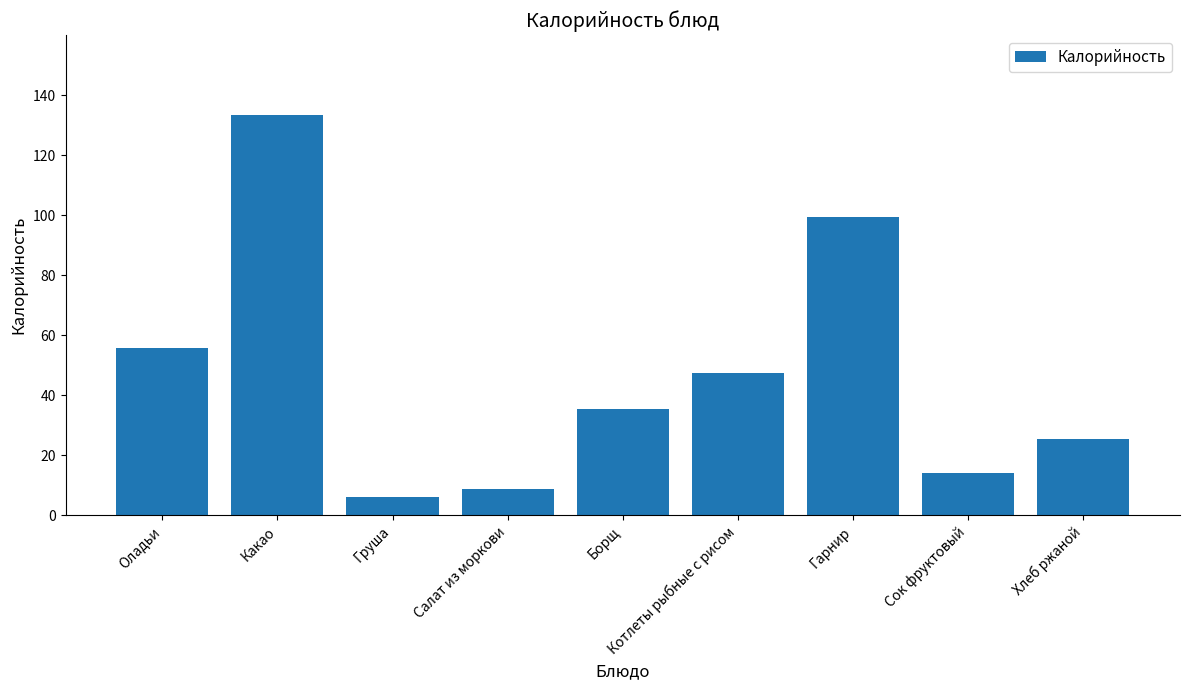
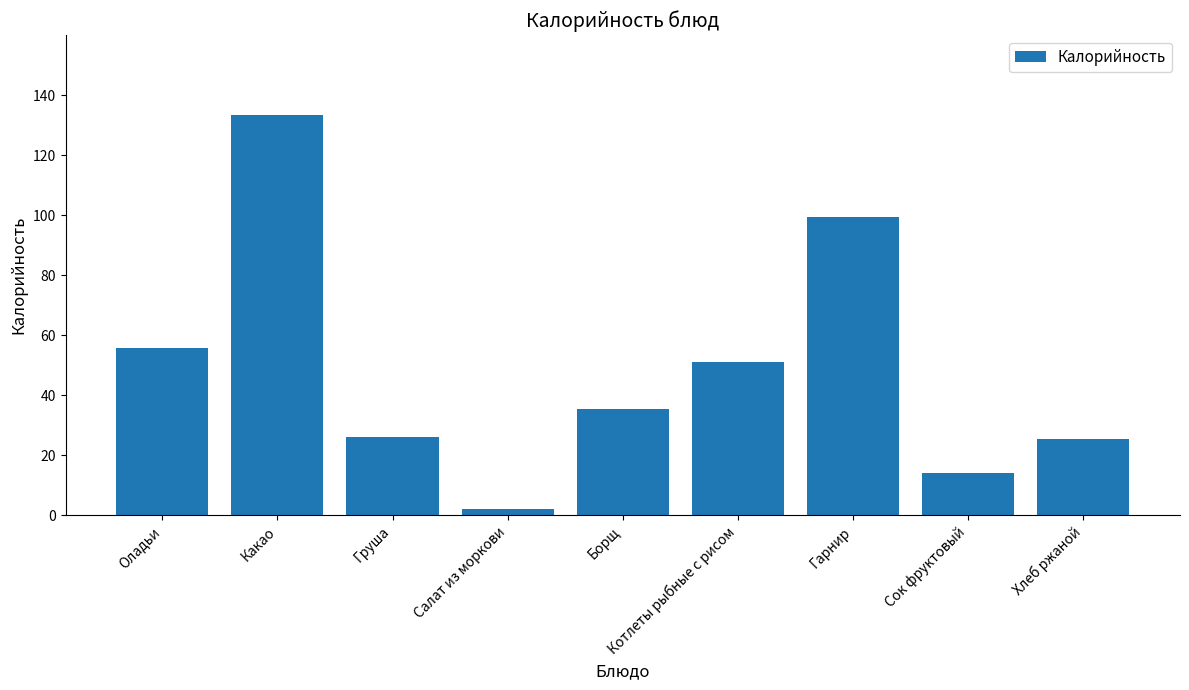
Груша: 6 -> 26
Салат из моркови: 9 -> 2
Котлеты рыбные с рисом: 47 -> 51
